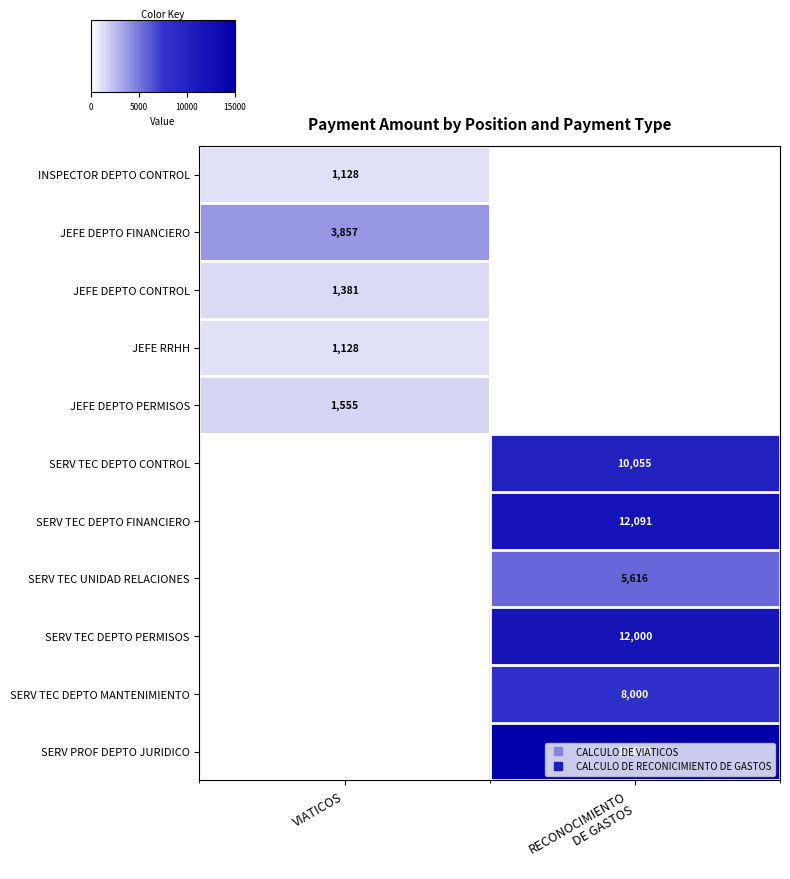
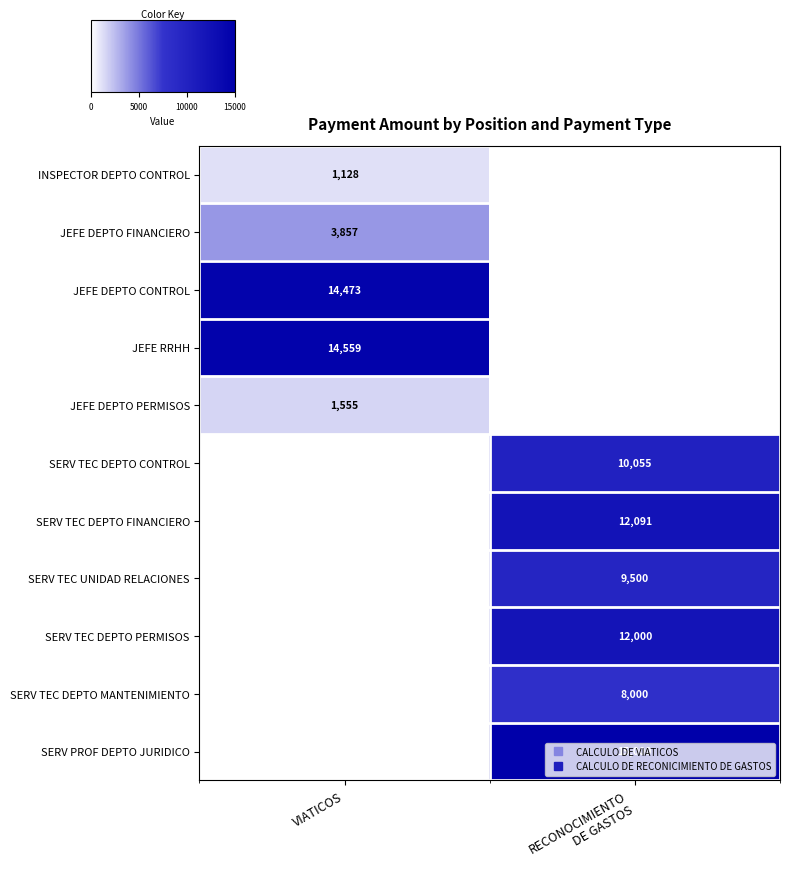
JEFE DEPTO CONTROL, VIATICOS: 1,381 -> 14,473
JEFE RRHH, VIATICOS: 1,128 -> 14,559
SERV TEC UNIDAD RELACIONES, RECONOCIMIENTO DE GASTOS: 5,616 -> 9,500
